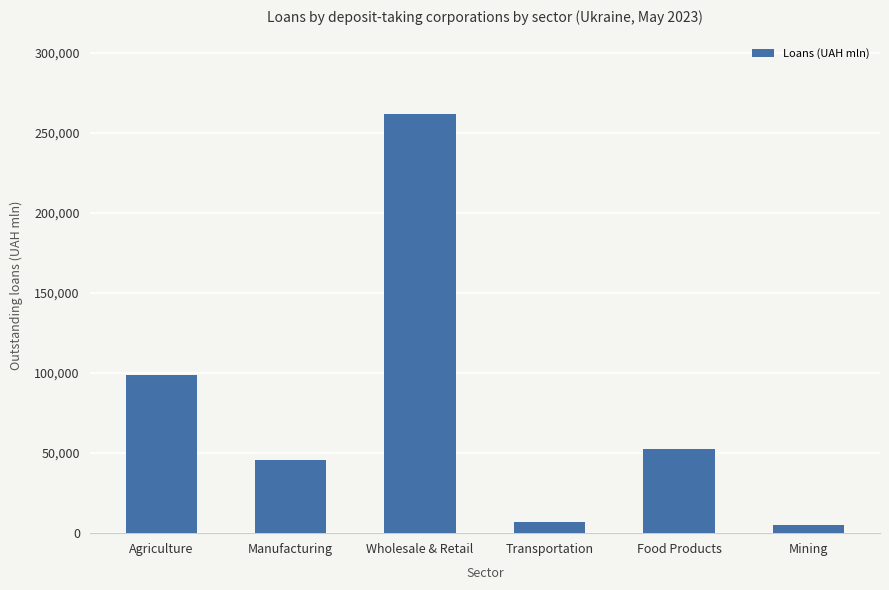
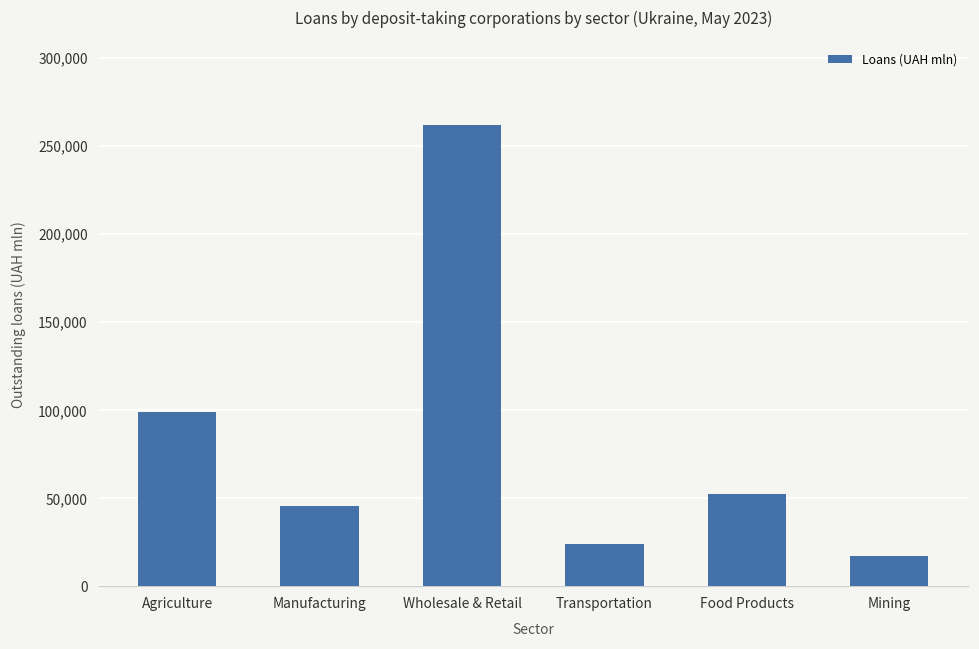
Transportation: 7,000 -> 24,000
Mining: 5,000 -> 17,000
